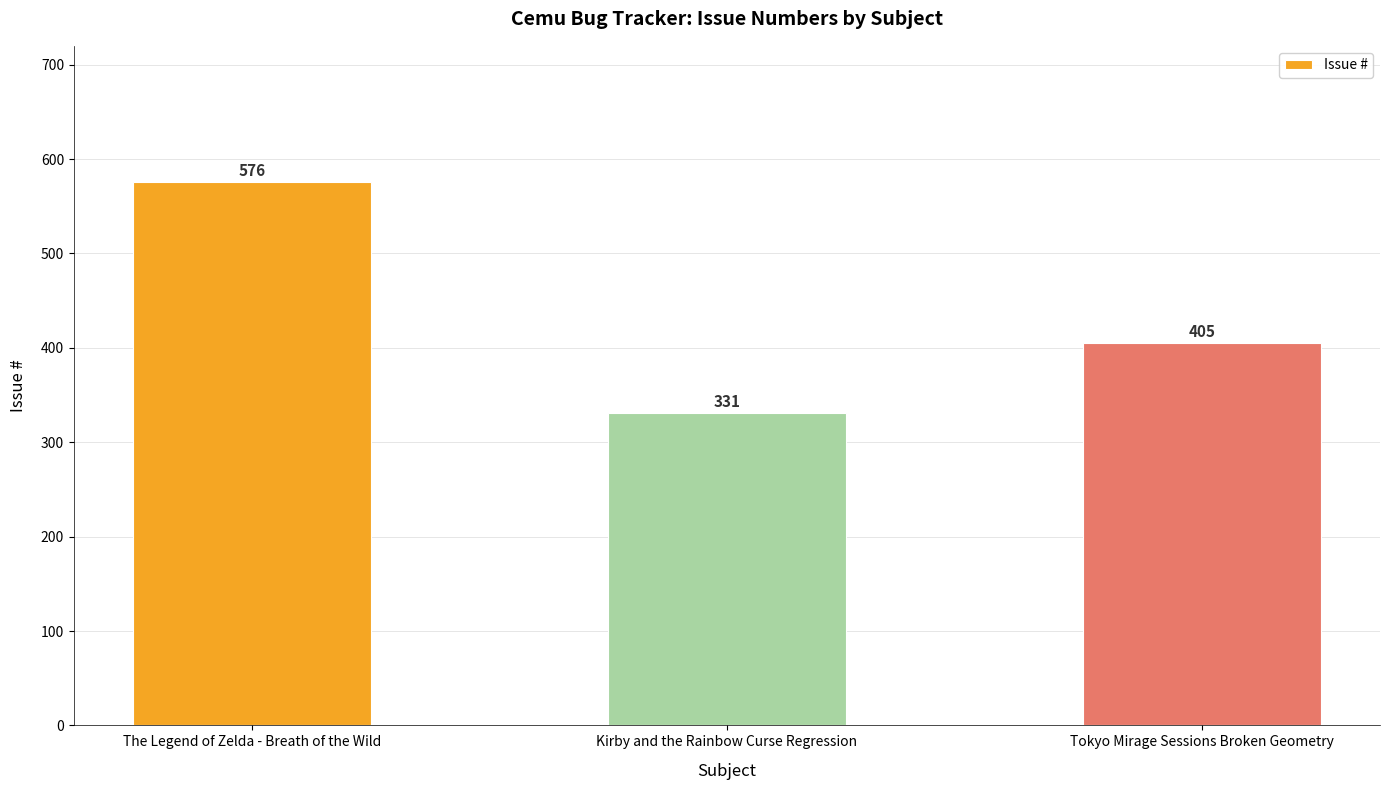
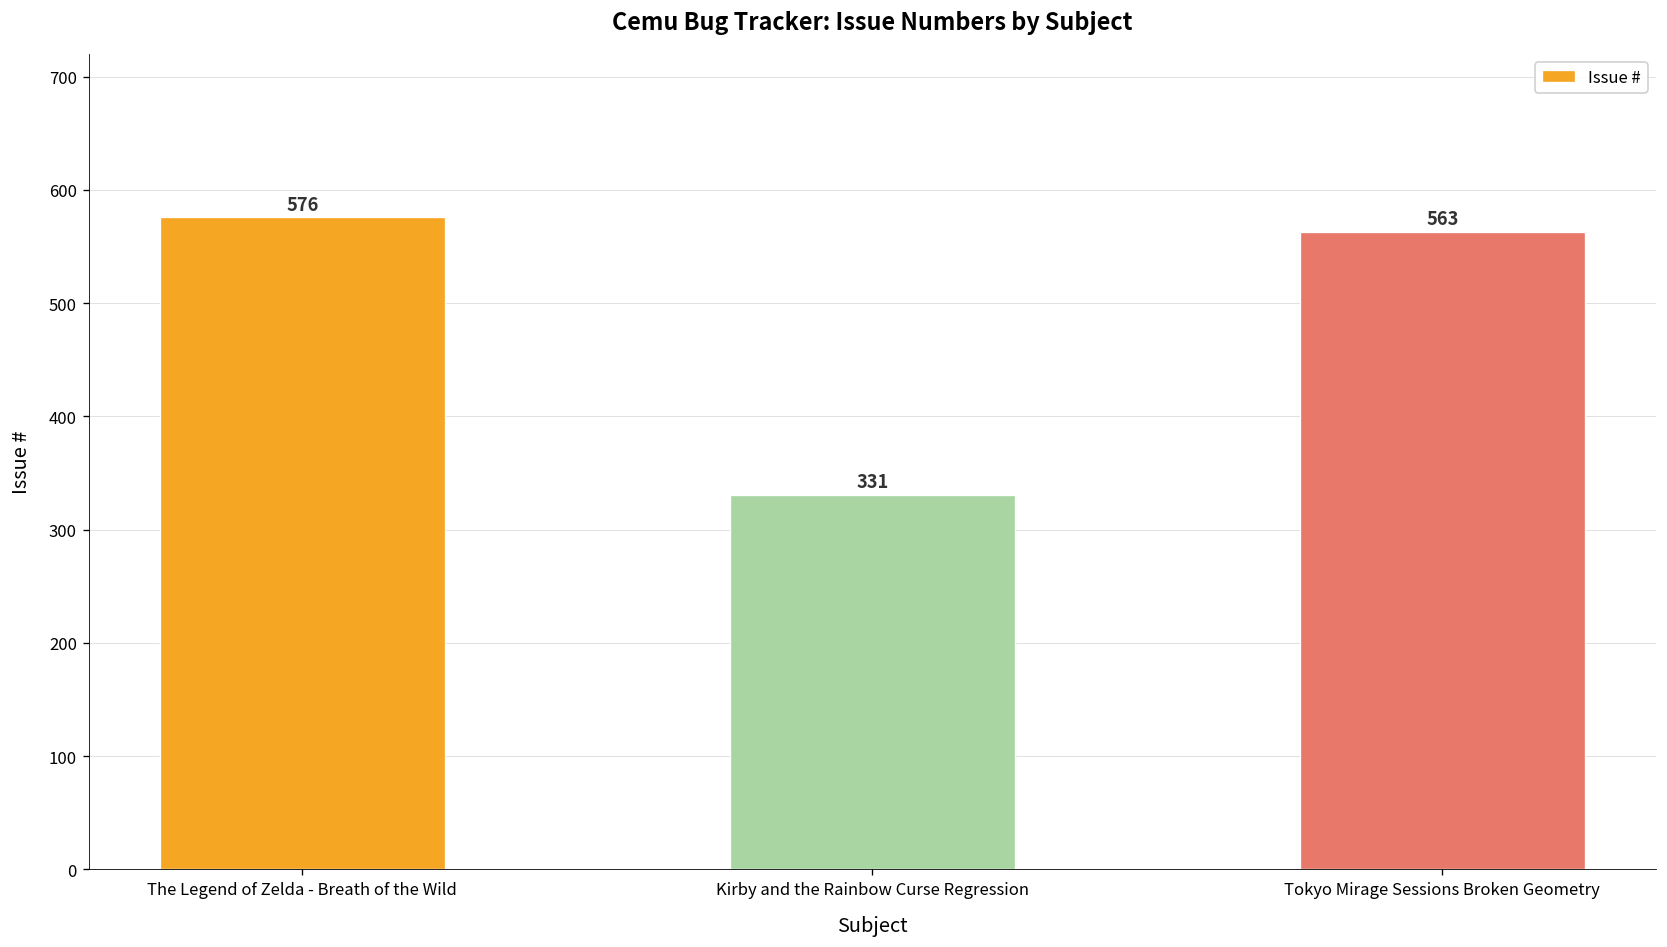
Tokyo Mirage Sessions Broken Geometry: 405 -> 563
